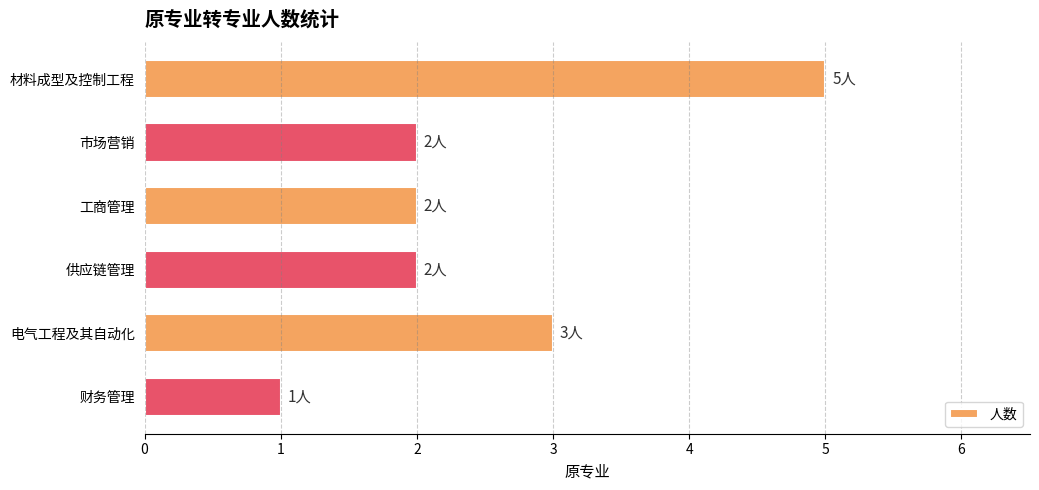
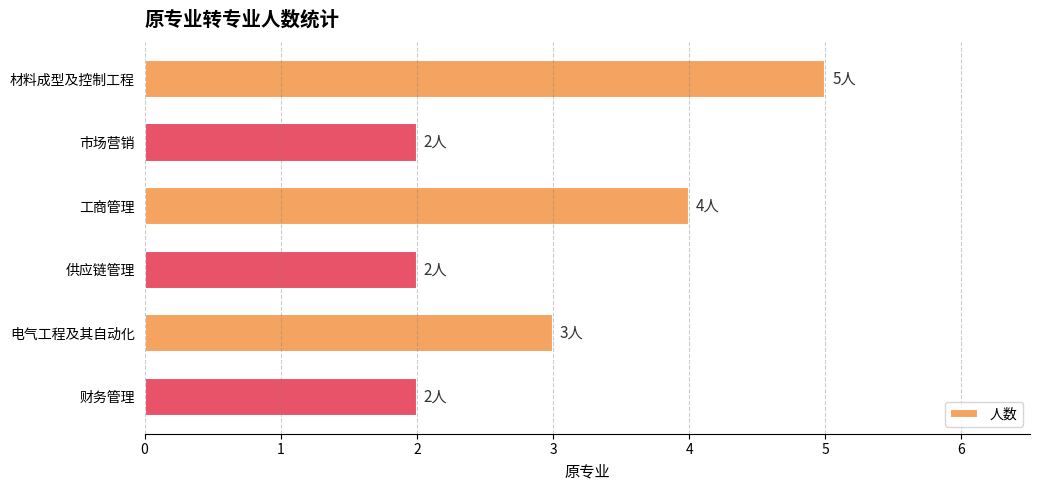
工商管理: 2人 -> 4人
财务管理: 1人 -> 2人
